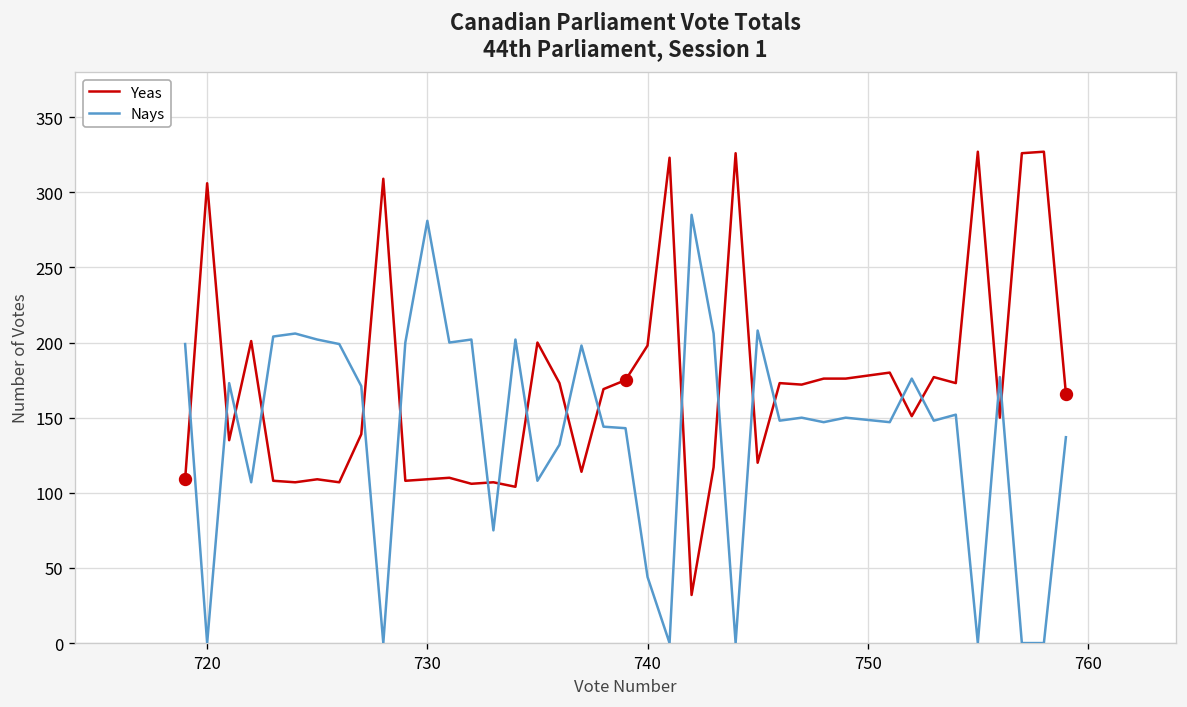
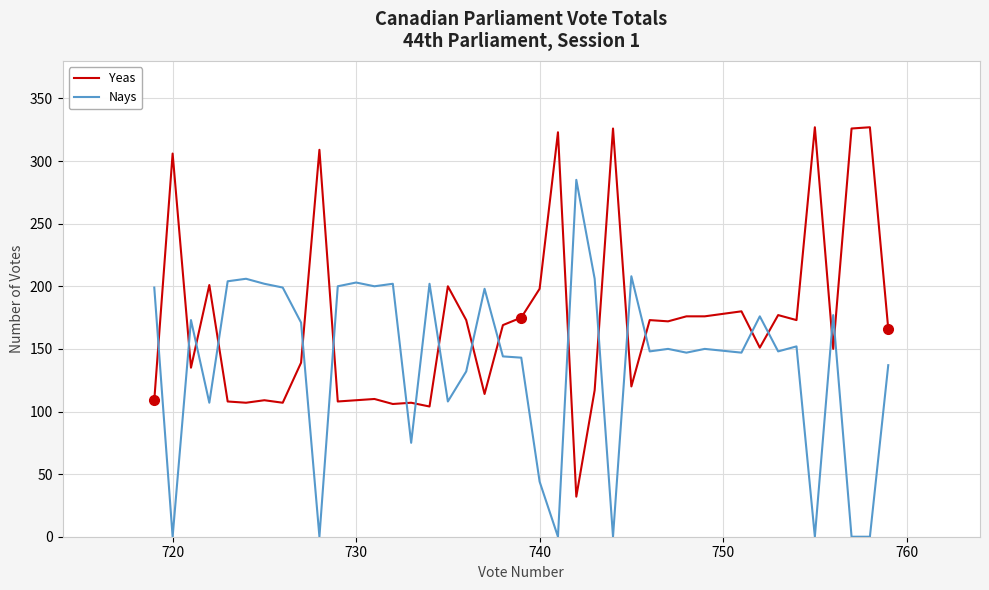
Nays, 730: 281 -> 203
